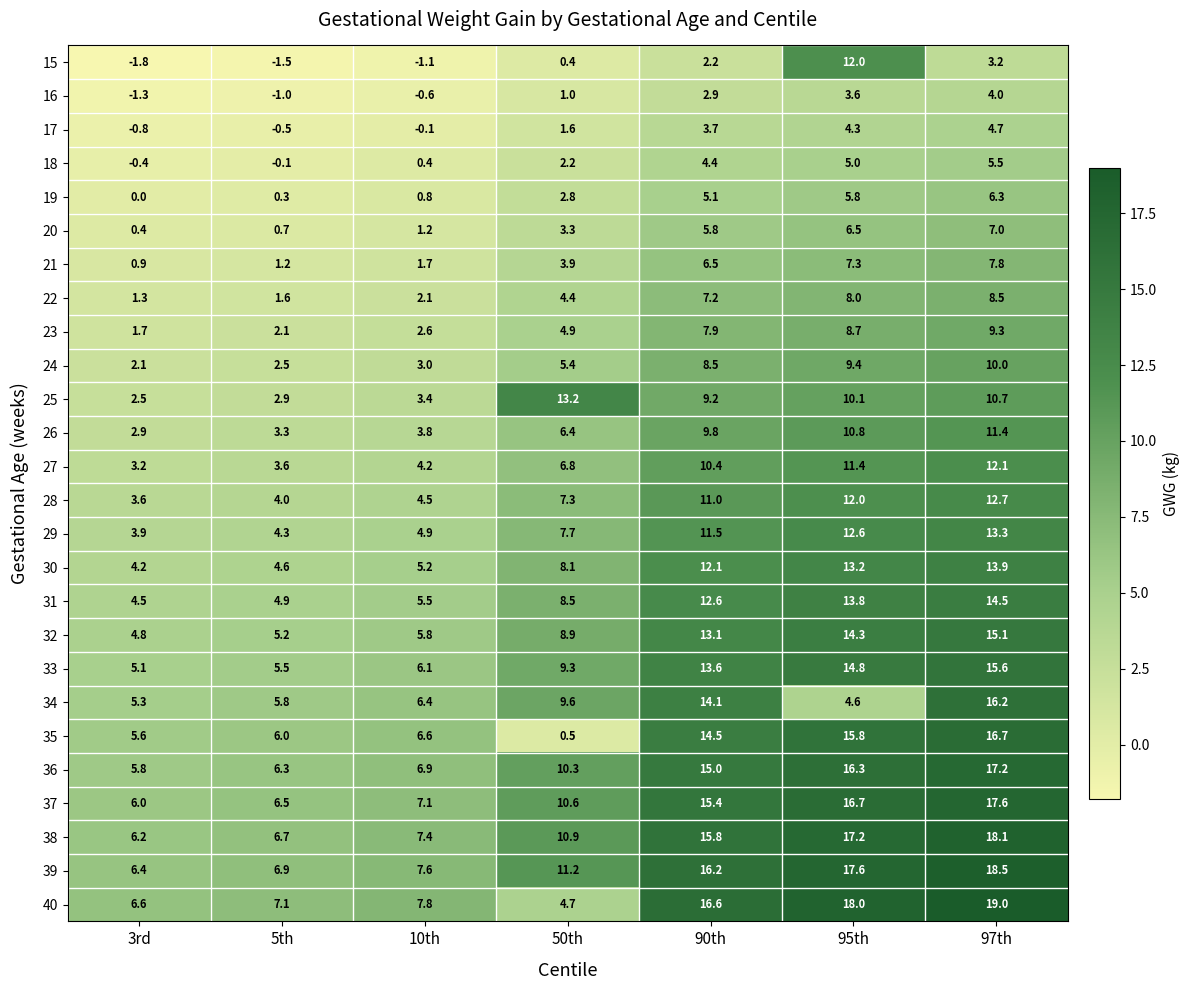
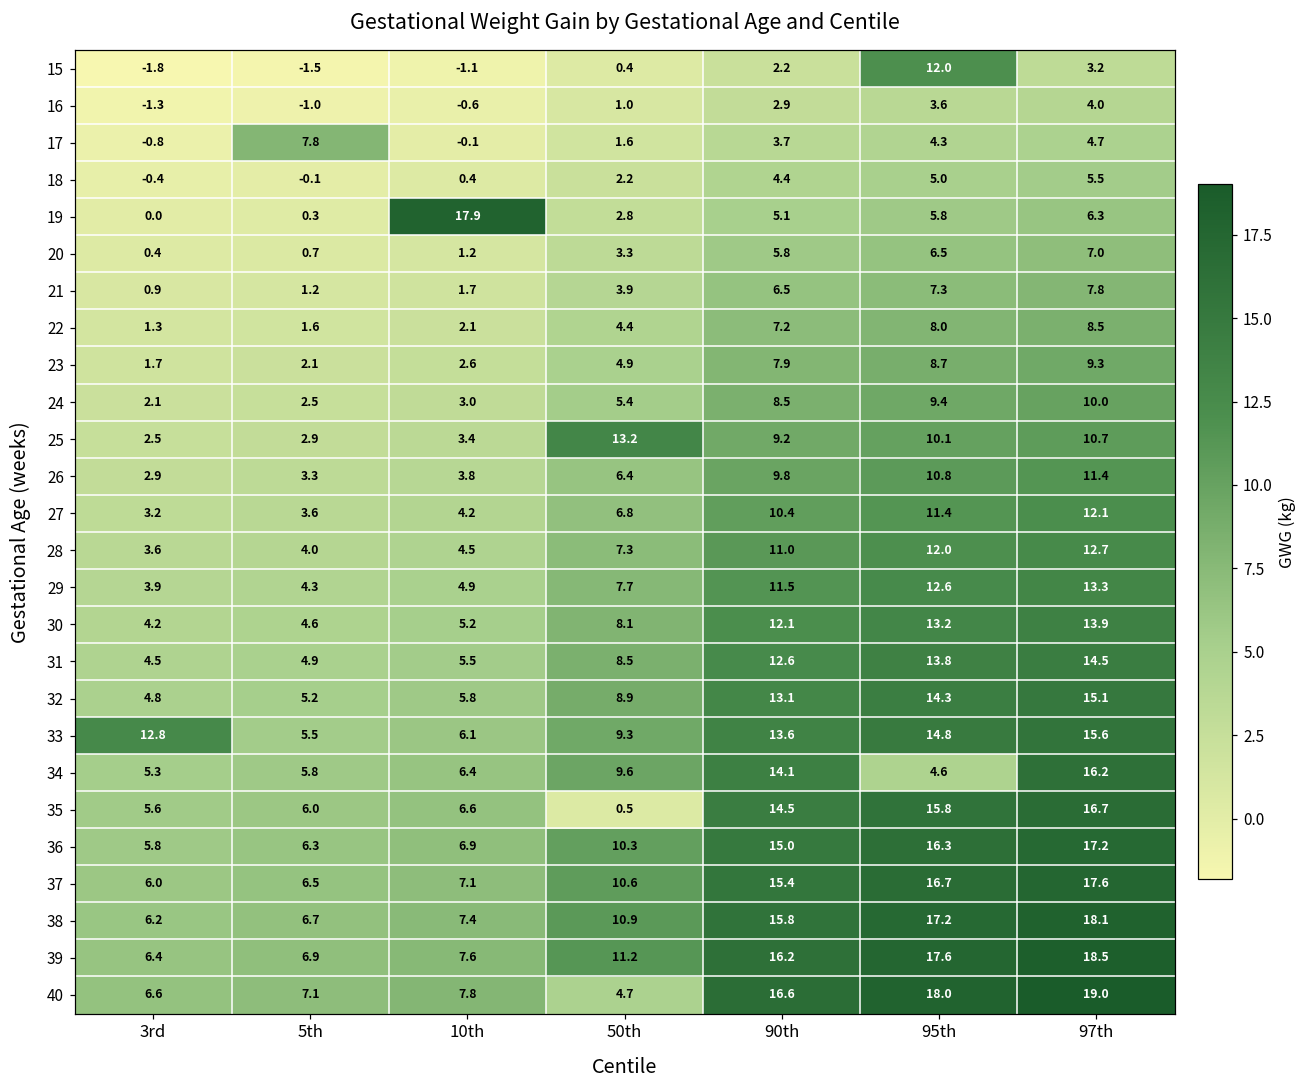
17, 5th: -0.5 -> 7.8
19, 10th: 0.8 -> 17.9
33, 3rd: 5.1 -> 12.8
